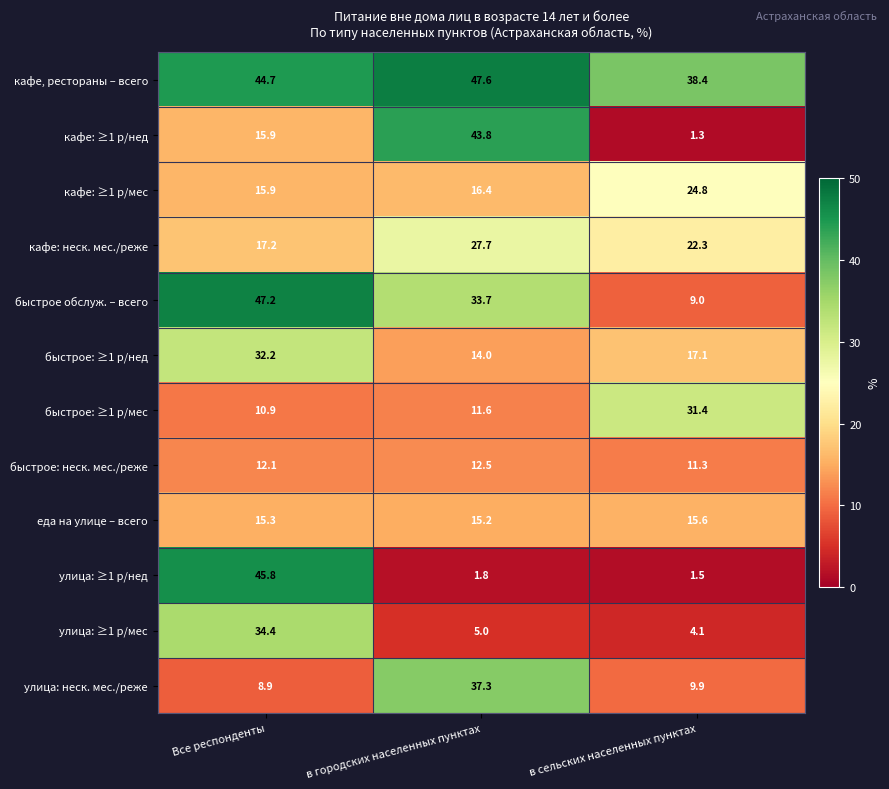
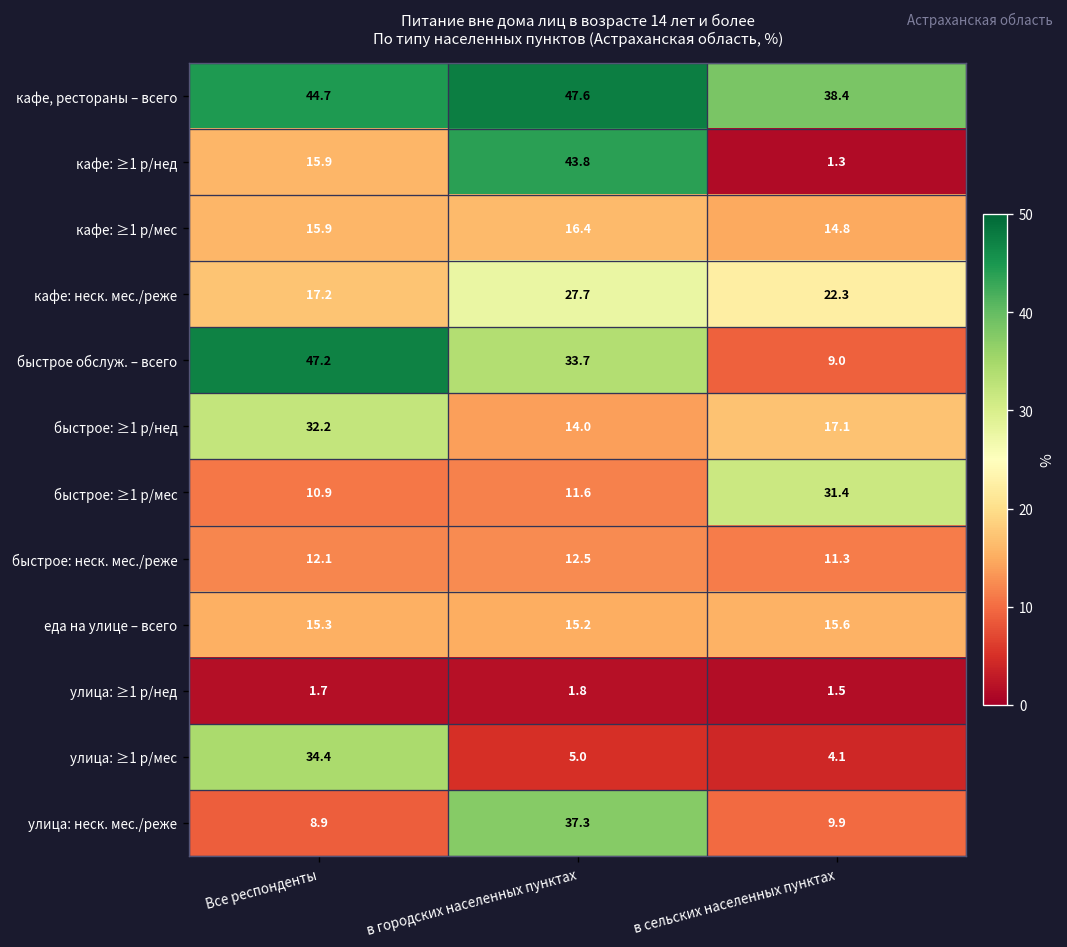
кафе: ≥1 р/мес, в сельских населенных пунктах: 24.8 -> 14.8
улица: ≥1 р/нед, Все респонденты: 45.8 -> 1.7
